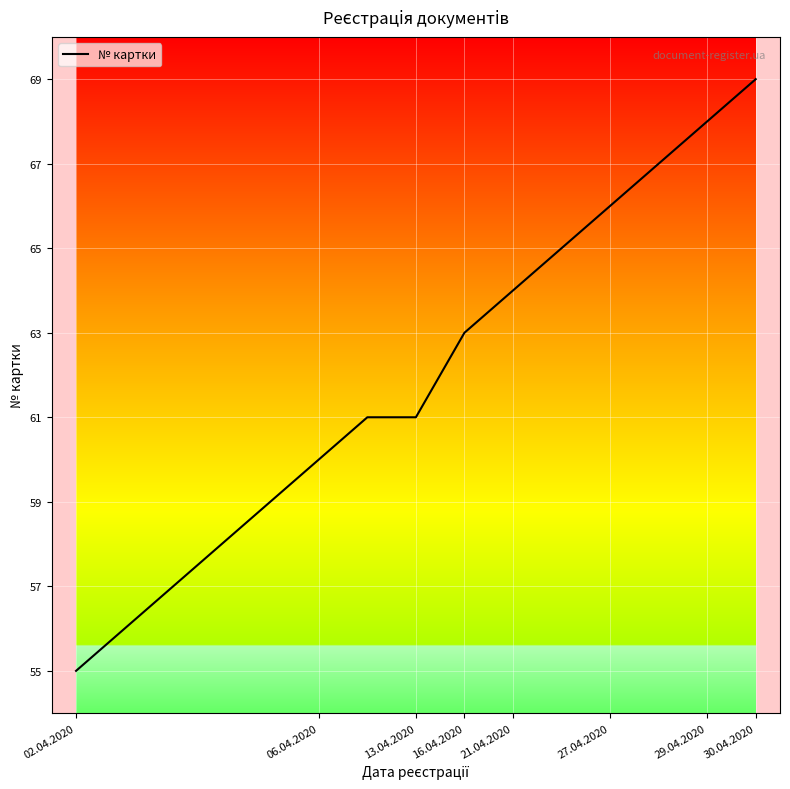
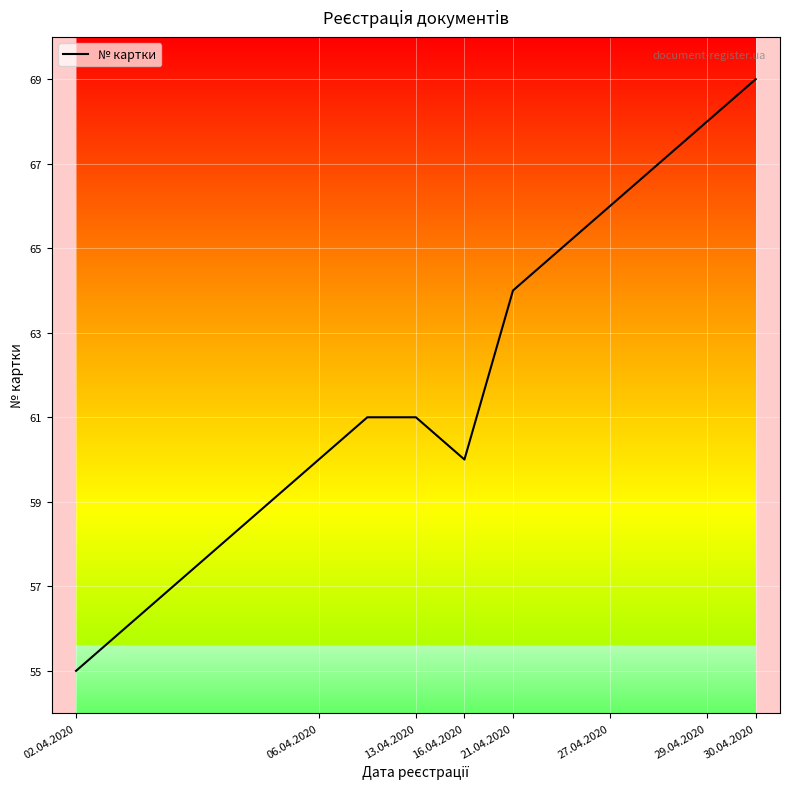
16.04.2020: 63 -> 60
